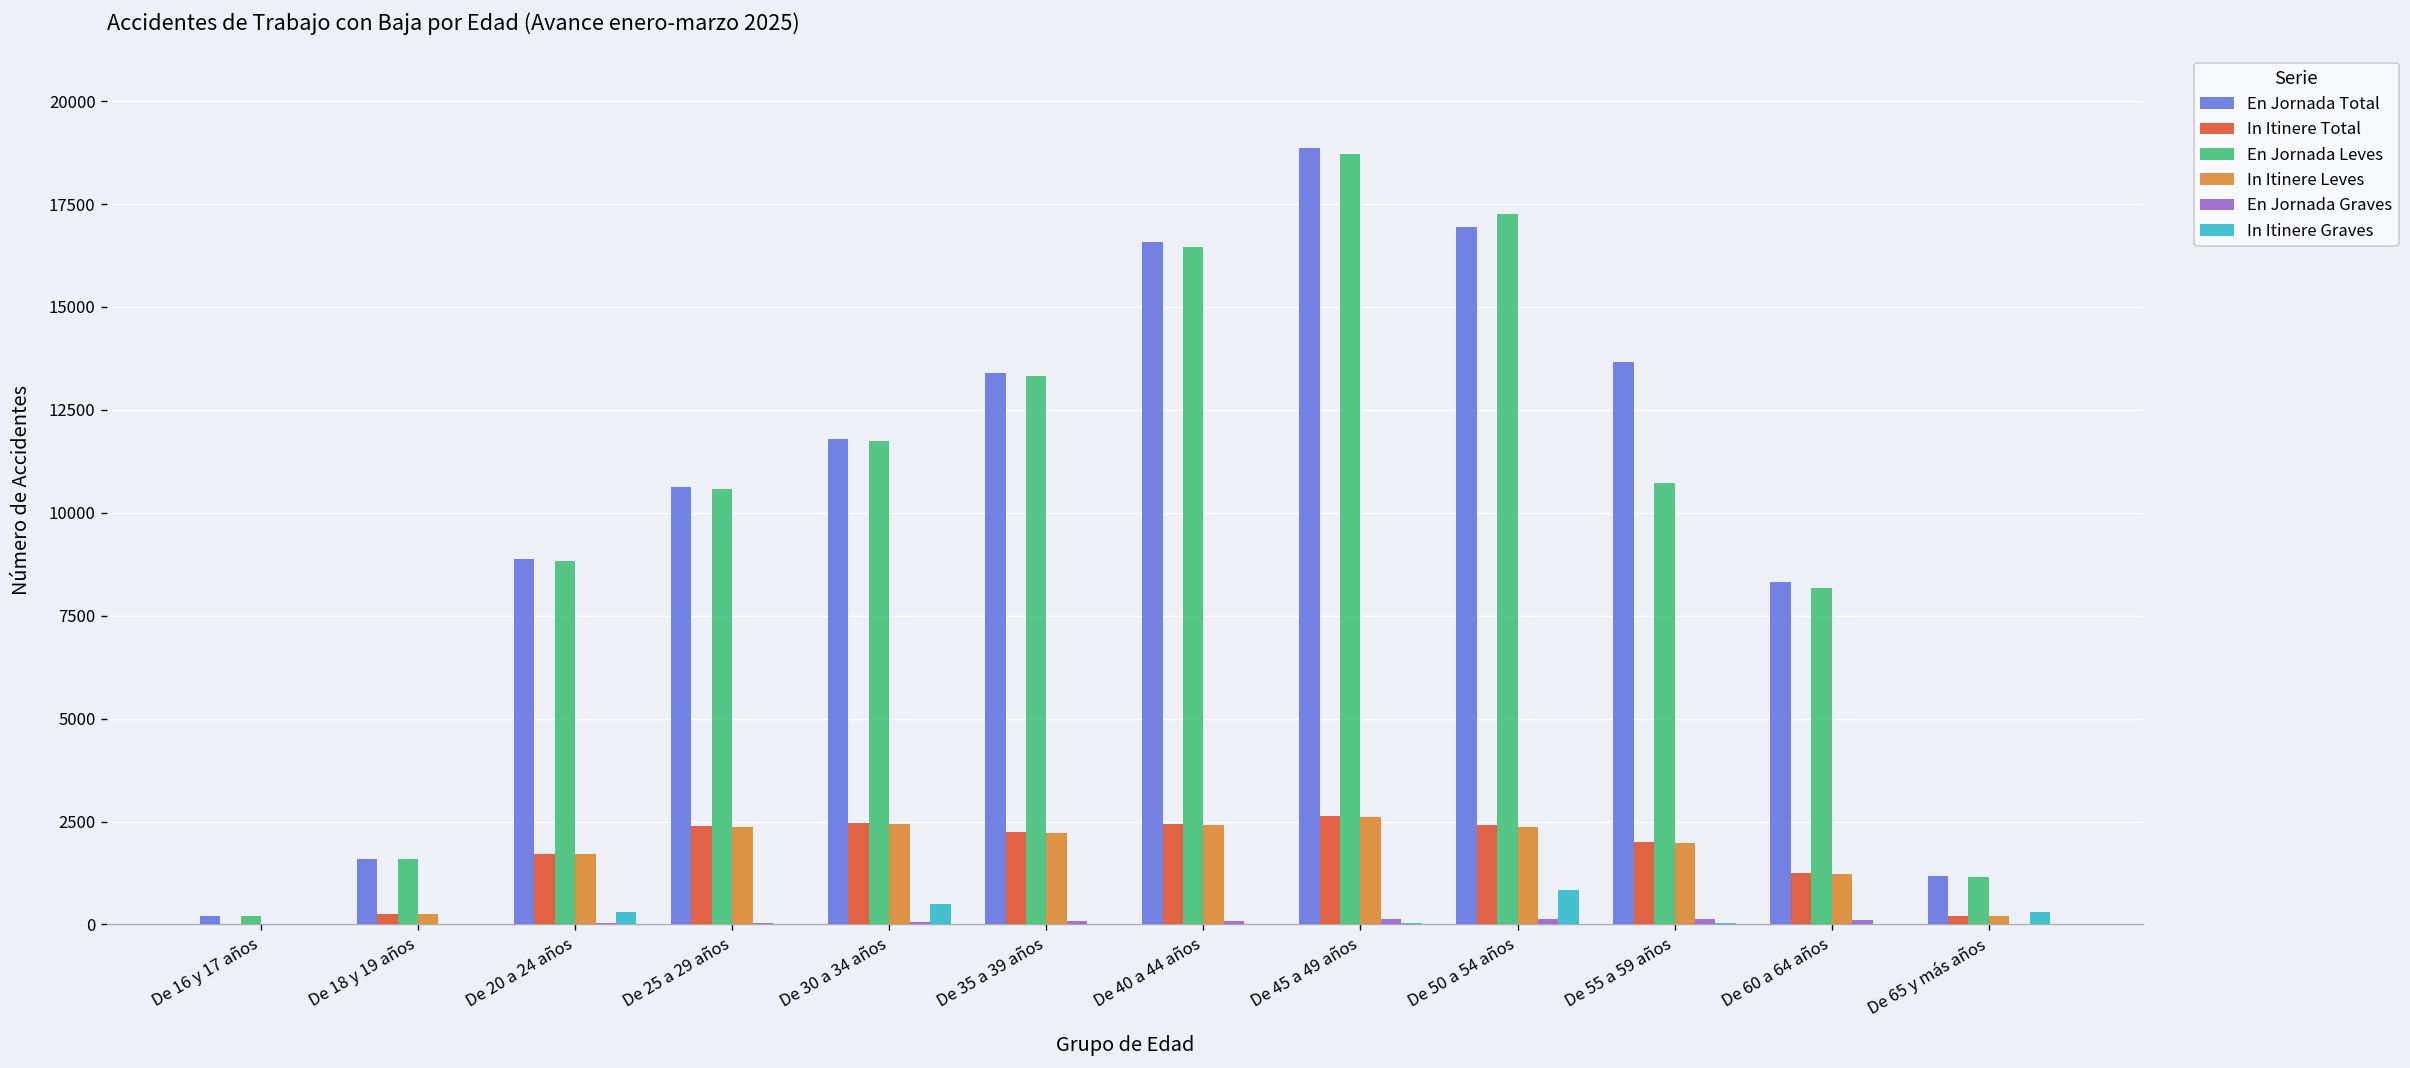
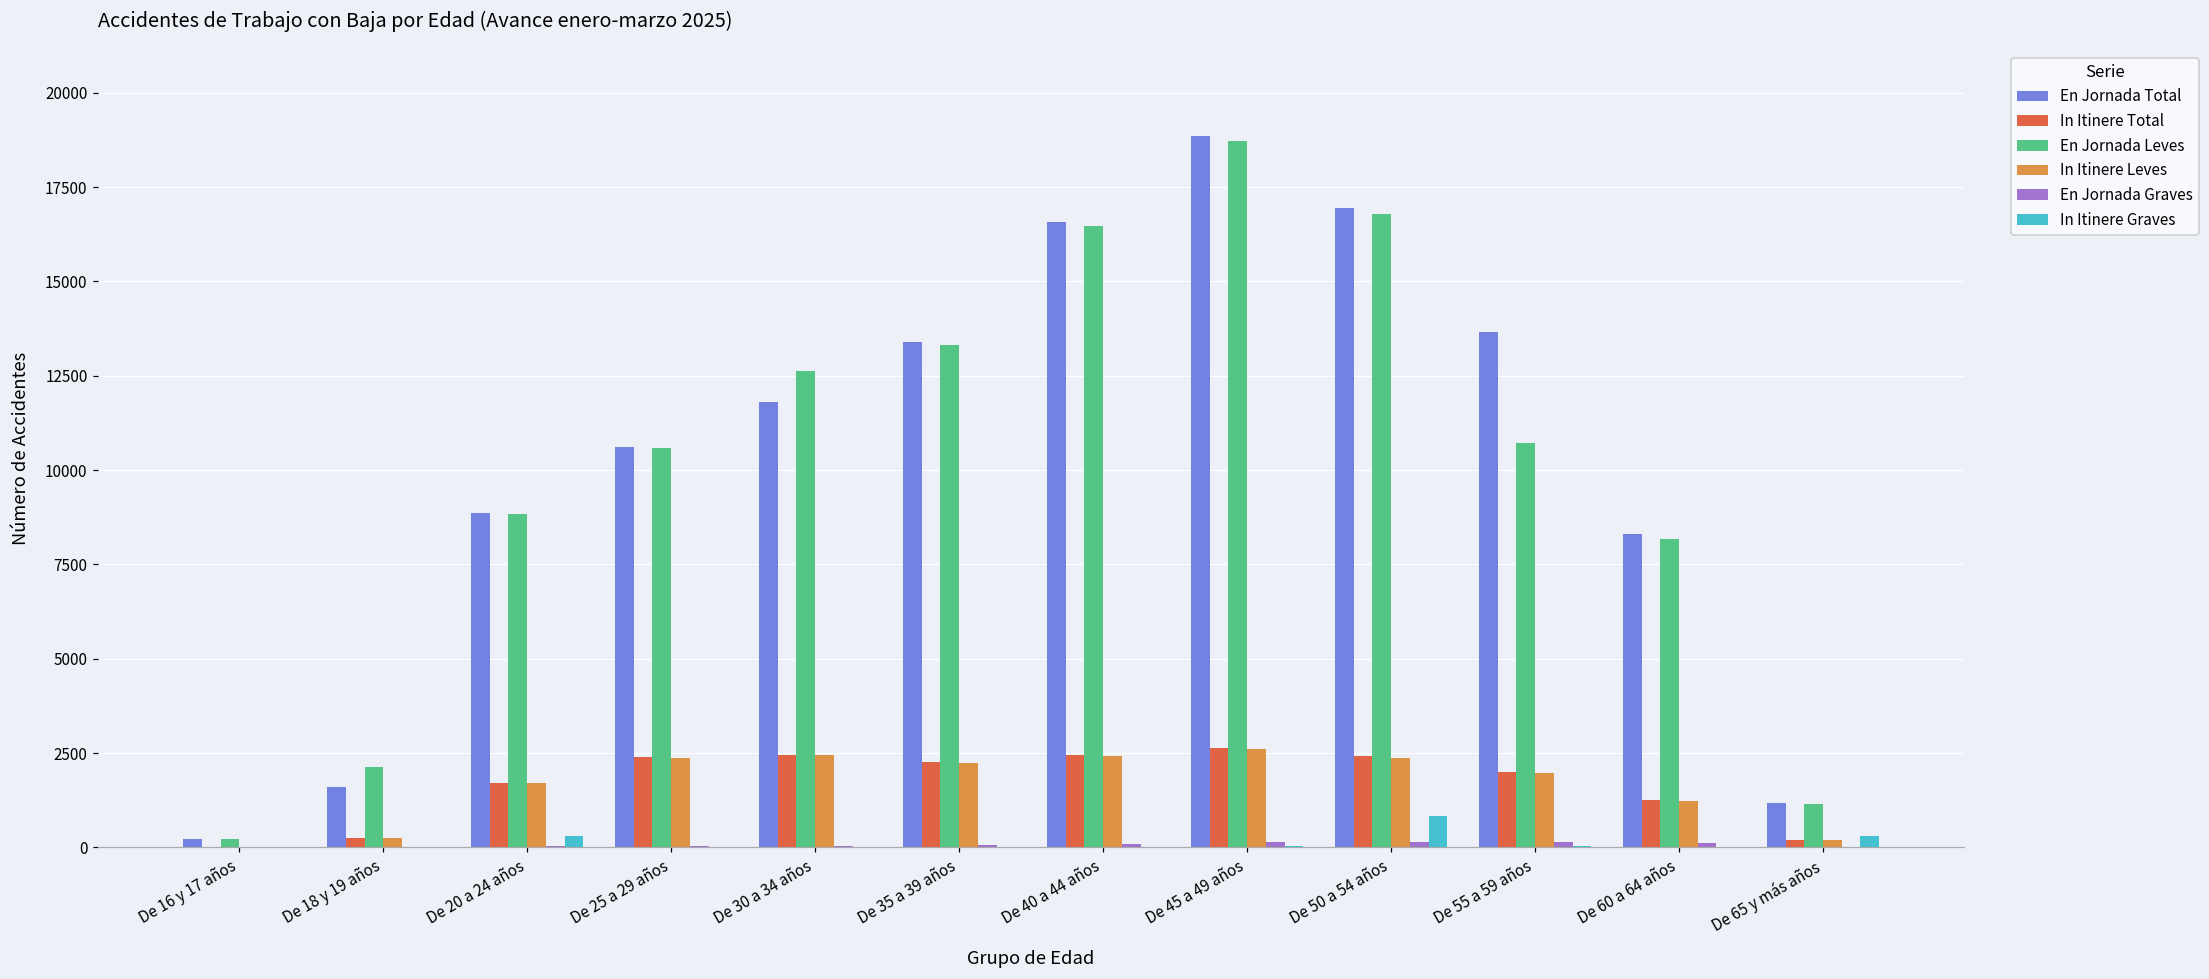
En Jornada Leves, De 18 y 19 años: 1600 -> 2100
En Jornada Leves, De 30 a 34 años: 11700 -> 12600
In Itinere Graves, De 30 a 34 años: 500 -> 0
En Jornada Leves, De 50 a 54 años: 17300 -> 16800
